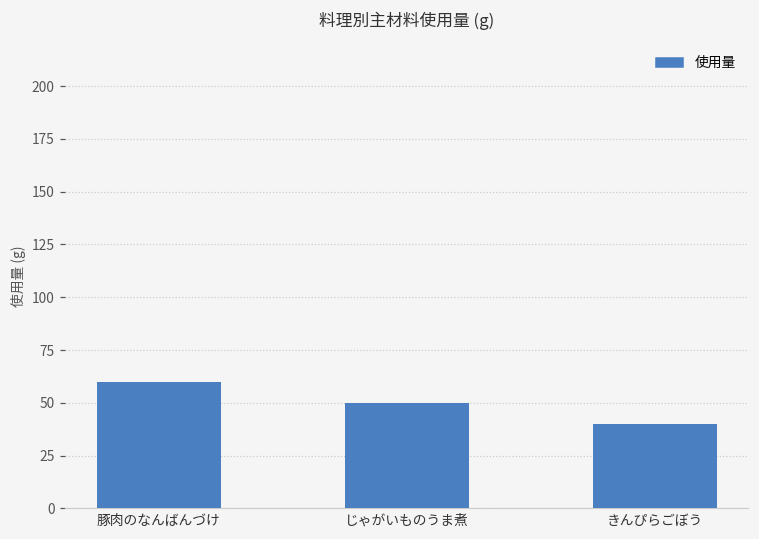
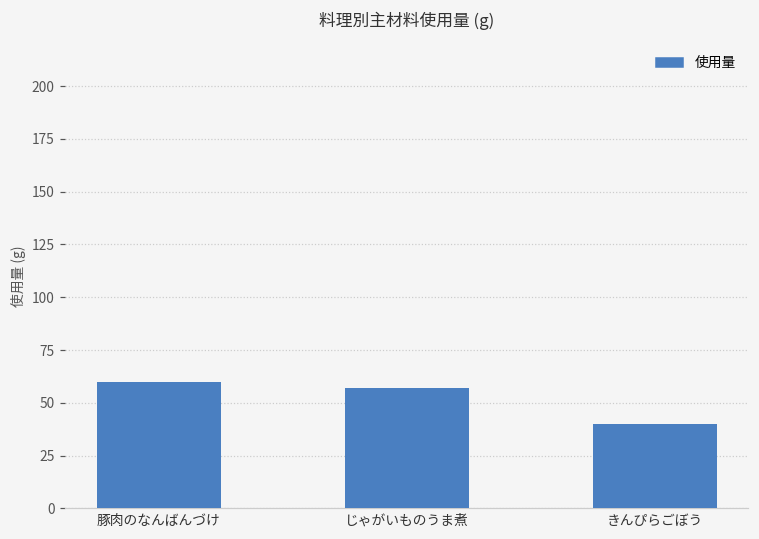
じゃがいものうま煮: 50 -> 57
